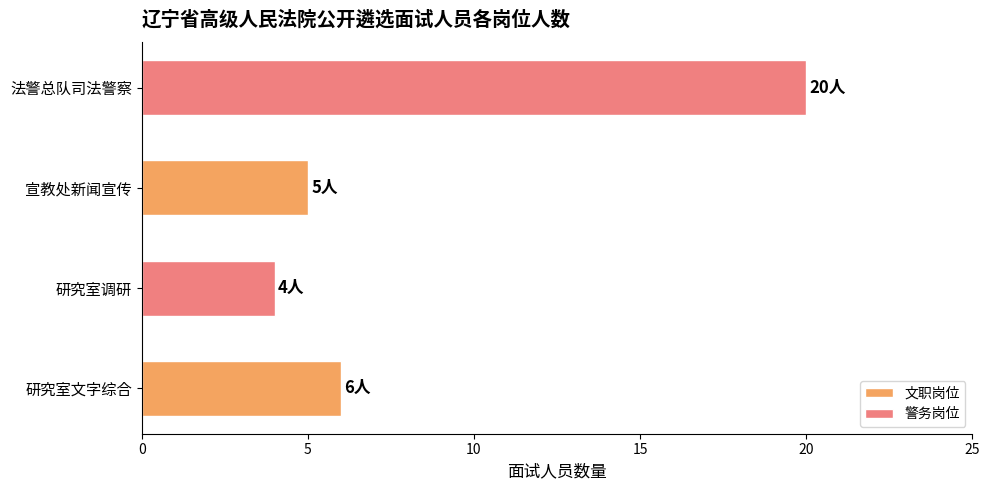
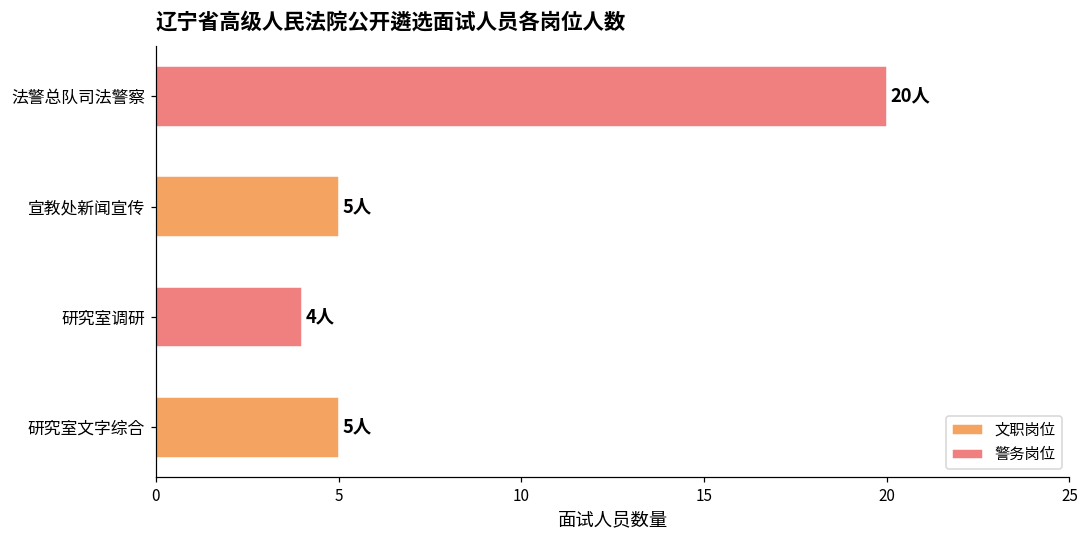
研究室文字综合: 6人 -> 5人
